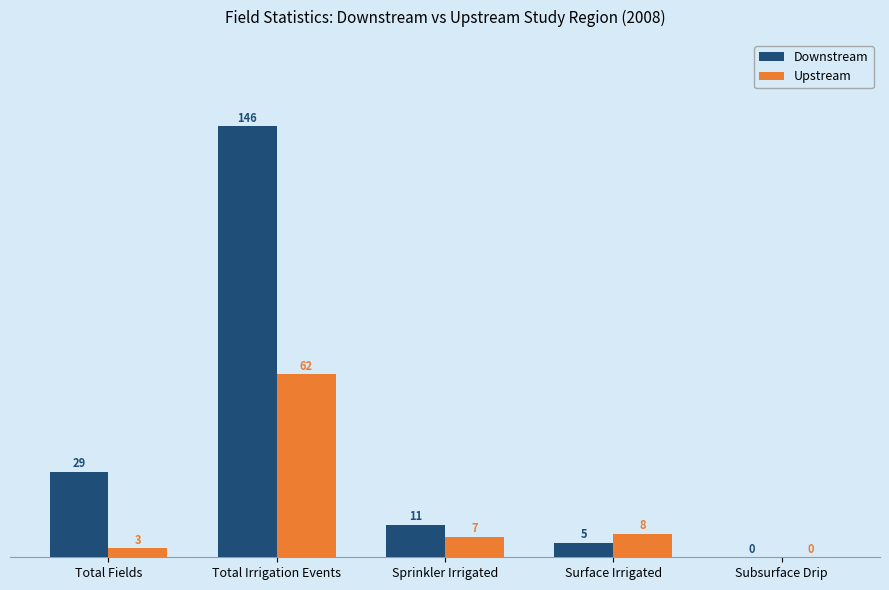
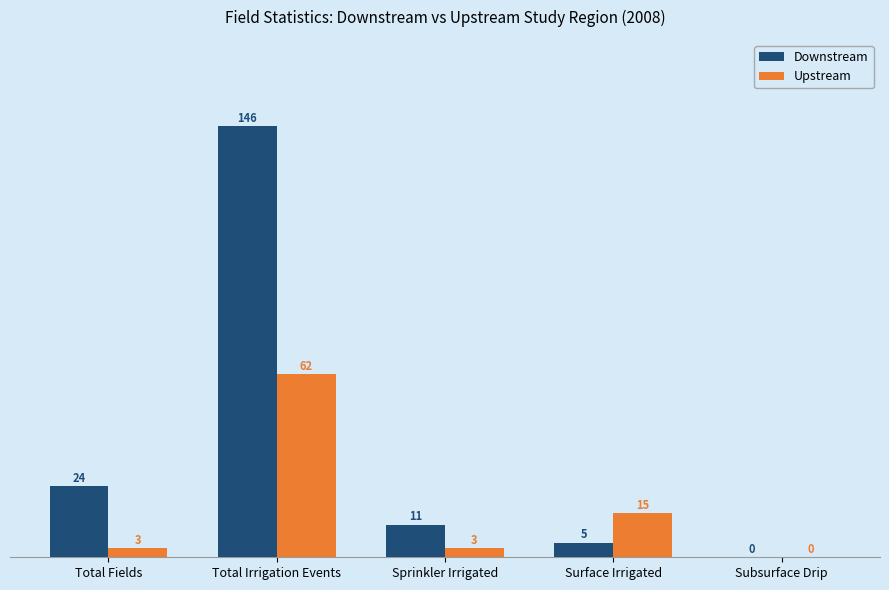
Downstream, Total Fields: 29 -> 24
Upstream, Sprinkler Irrigated: 7 -> 3
Upstream, Surface Irrigated: 8 -> 15
